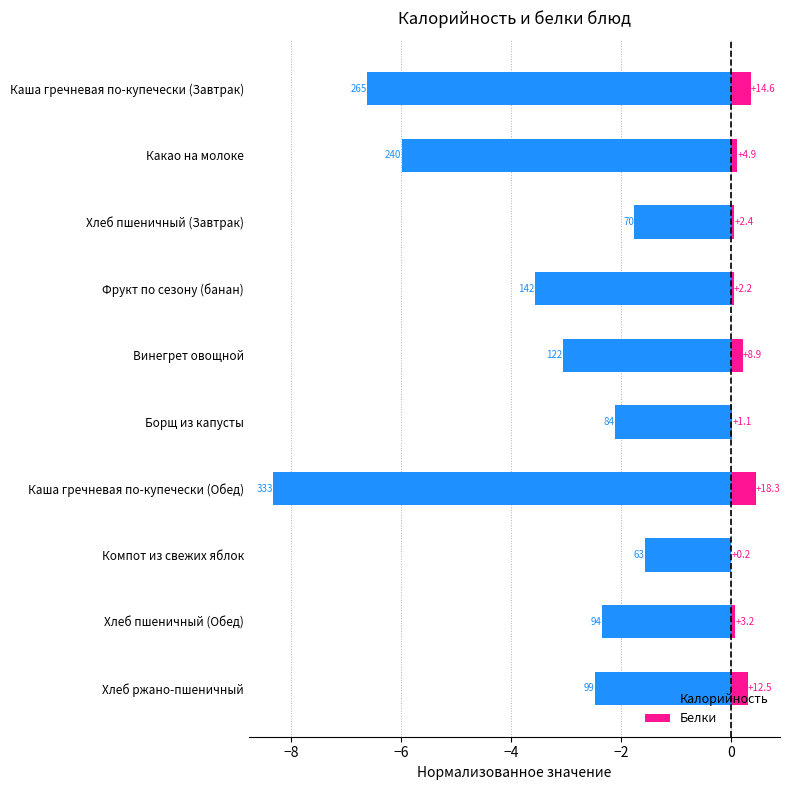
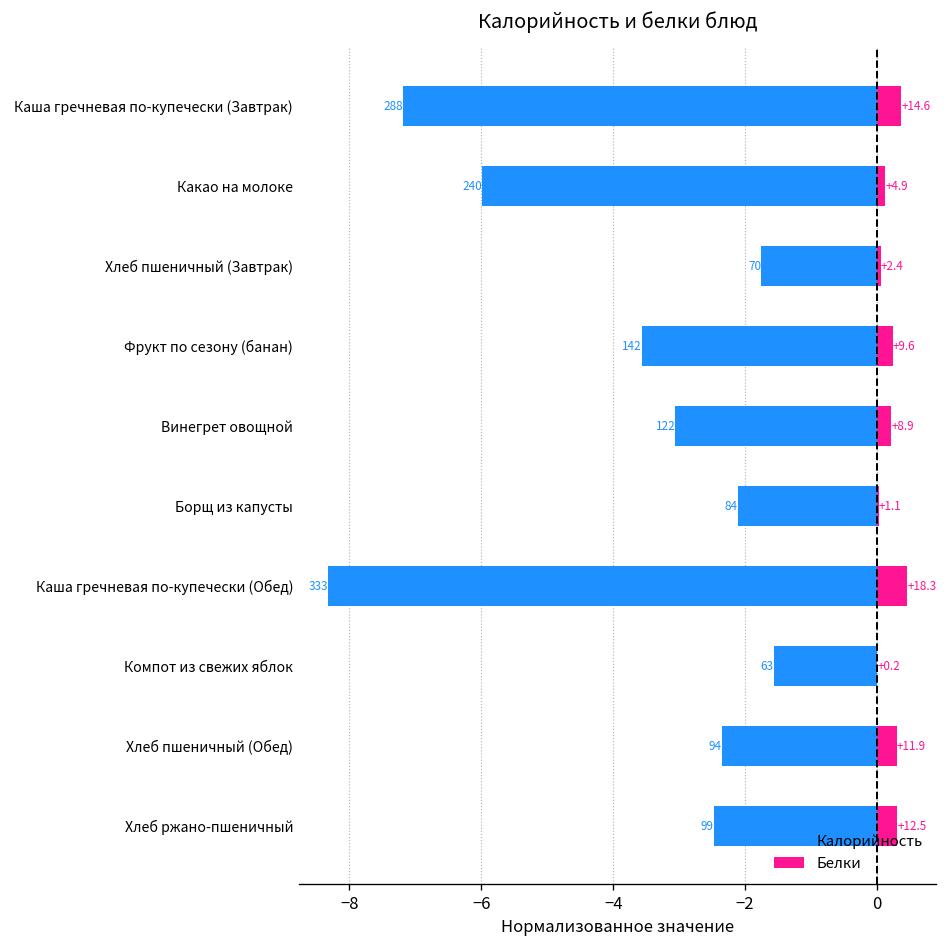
Калорийность, Каша гречневая по-купечески (Завтрак): 265 -> 288
Белки, Фрукт по сезону (банан): +2.2 -> +9.6
Белки, Хлеб пшеничный (Обед): +3.2 -> +11.9
